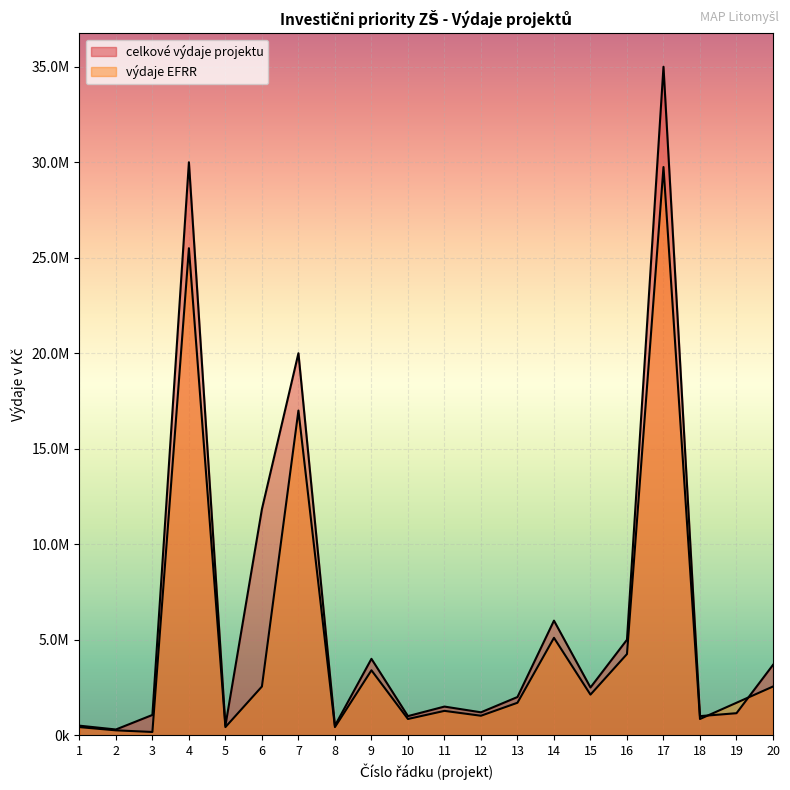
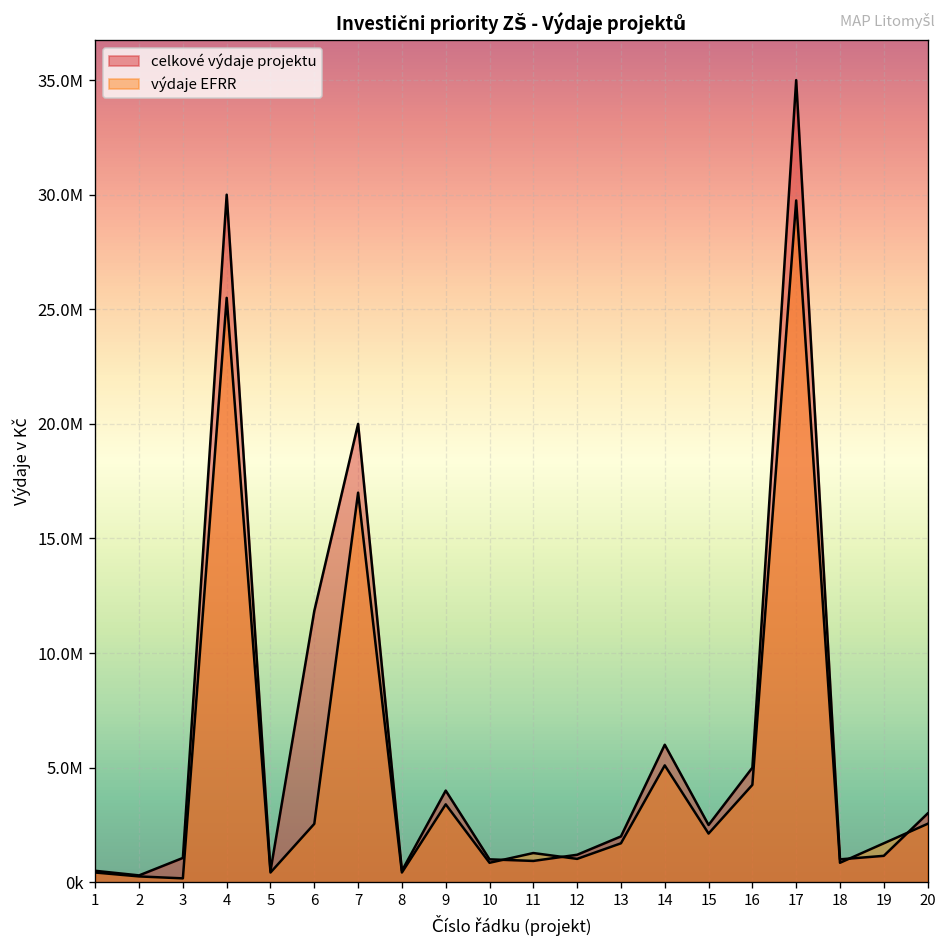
celkové výdaje projektu, 11: 1500000 -> 900000
celkové výdaje projektu, 20: 3700000 -> 3000000
